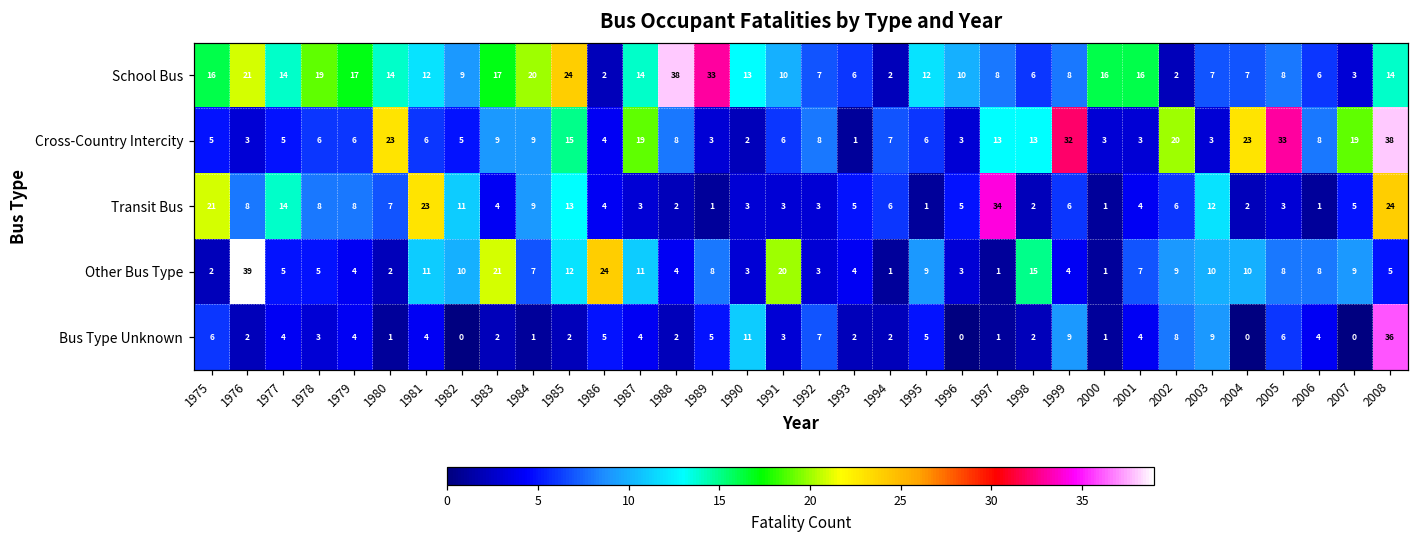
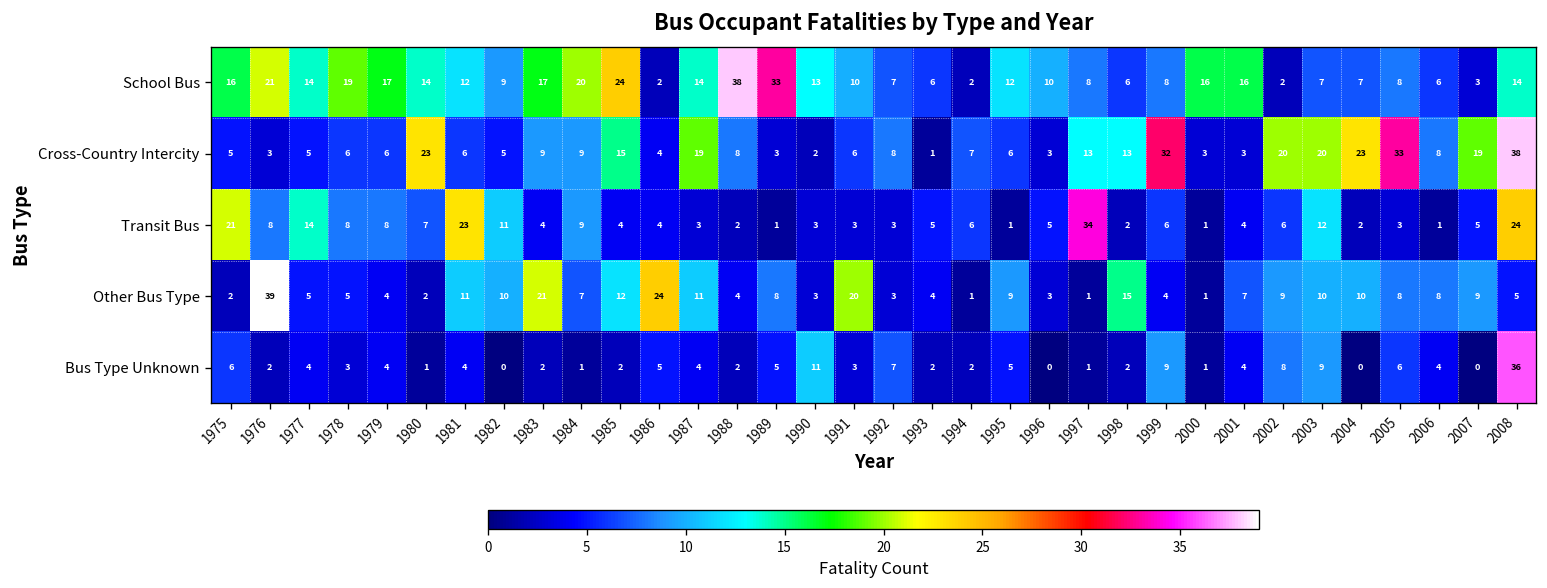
Cross-Country Intercity, 2003: 3 -> 20
Transit Bus, 1985: 13 -> 4
